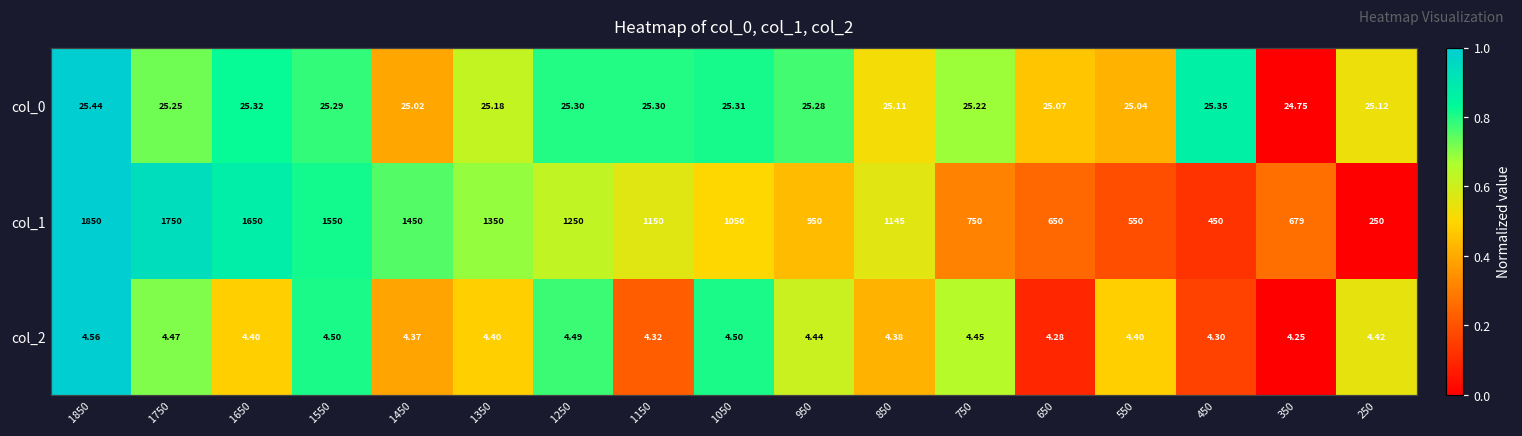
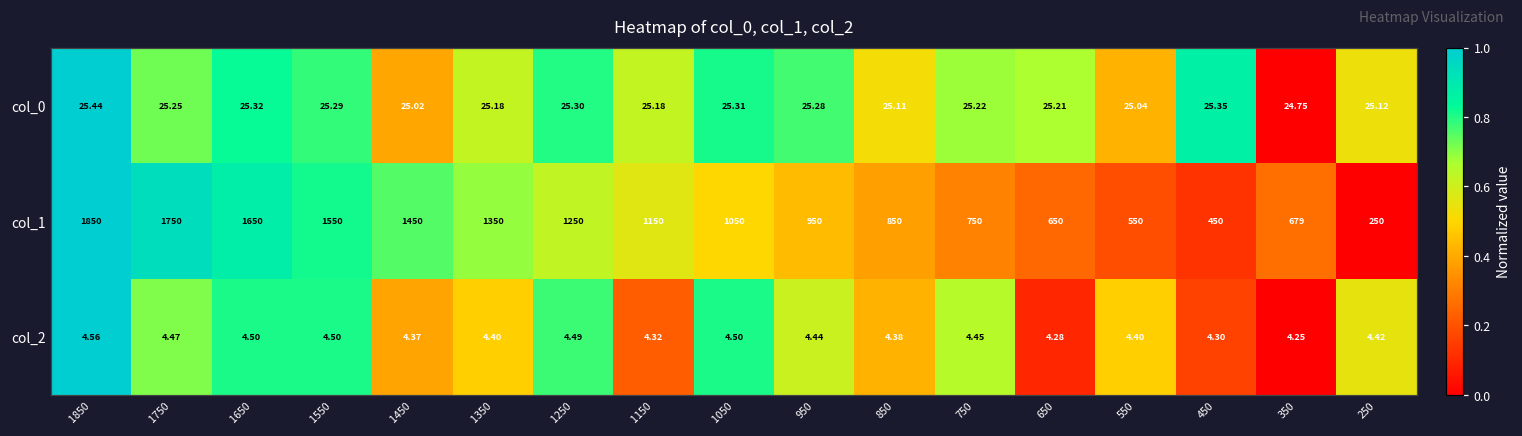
col_0, 1150: 25.30 -> 25.18
col_0, 650: 25.07 -> 25.21
col_1, 850: 1145 -> 850
col_2, 1650: 4.40 -> 4.50
